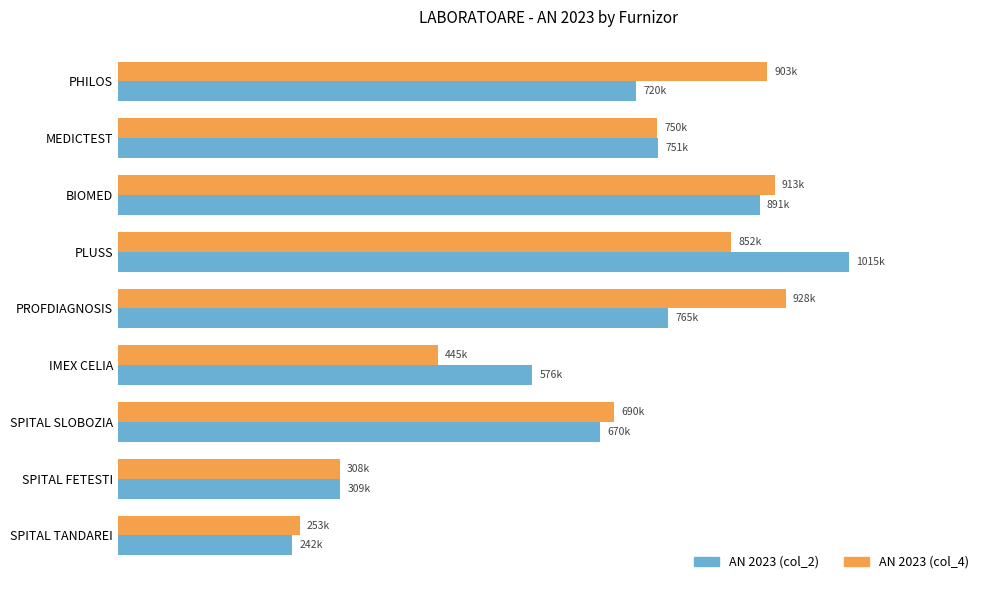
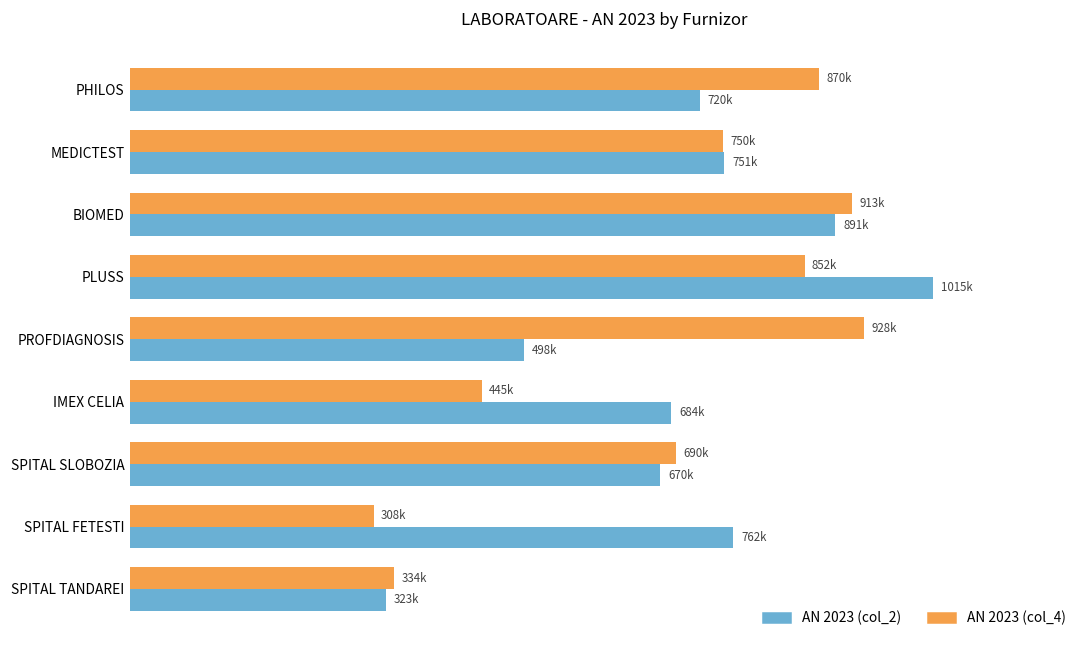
AN 2023 (col_4), PHILOS: 903k -> 870k
AN 2023 (col_2), PROFDIAGNOSIS: 765k -> 498k
AN 2023 (col_2), IMEX CELIA: 576k -> 684k
AN 2023 (col_2), SPITAL FETESTI: 309k -> 762k
AN 2023 (col_4), SPITAL TANDAREI: 253k -> 334k
AN 2023 (col_2), SPITAL TANDAREI: 242k -> 323k
